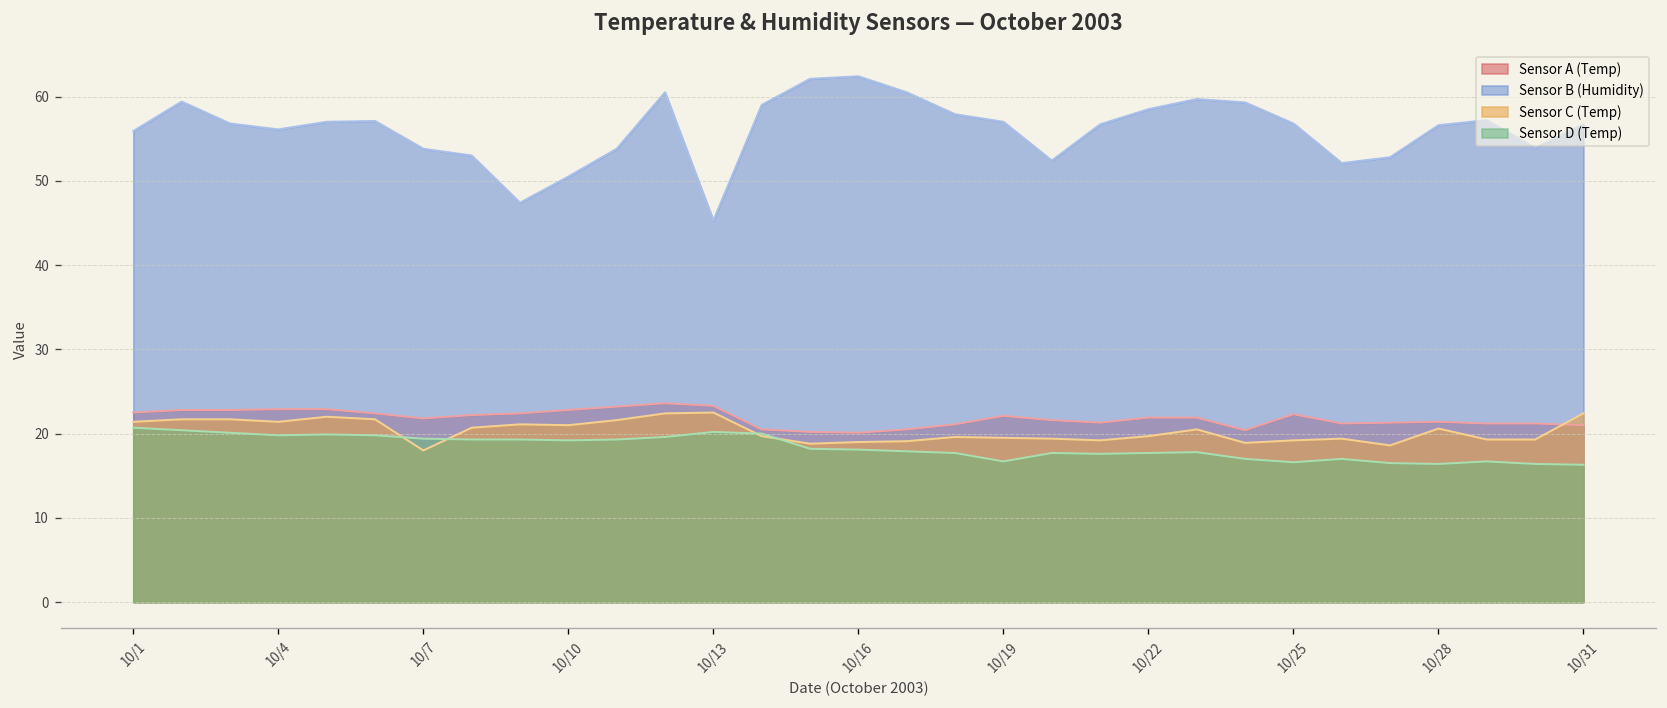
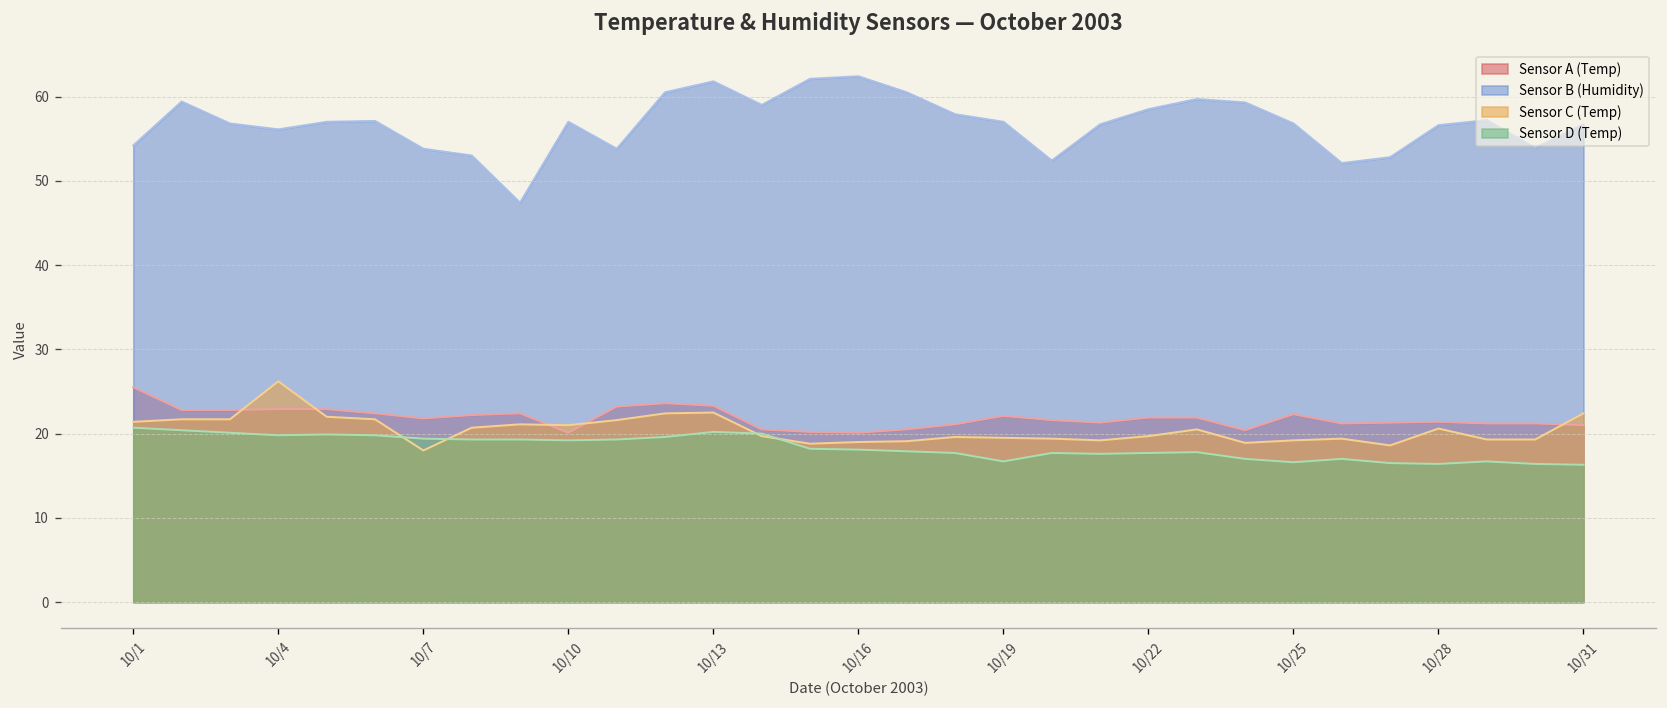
Sensor A (Temp), 10/1: 23 -> 26
Sensor B (Humidity), 10/1: 56 -> 54
Sensor C (Temp), 10/4: 21 -> 26
Sensor A (Temp), 10/10: 23 -> 20
Sensor B (Humidity), 10/10: 51 -> 57
Sensor B (Humidity), 10/13: 45 -> 62
